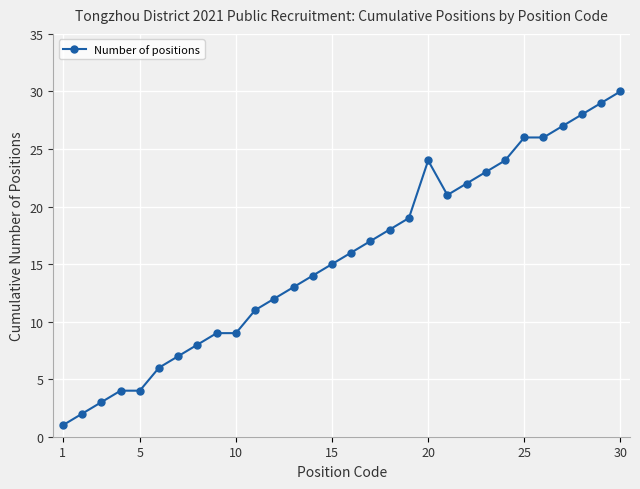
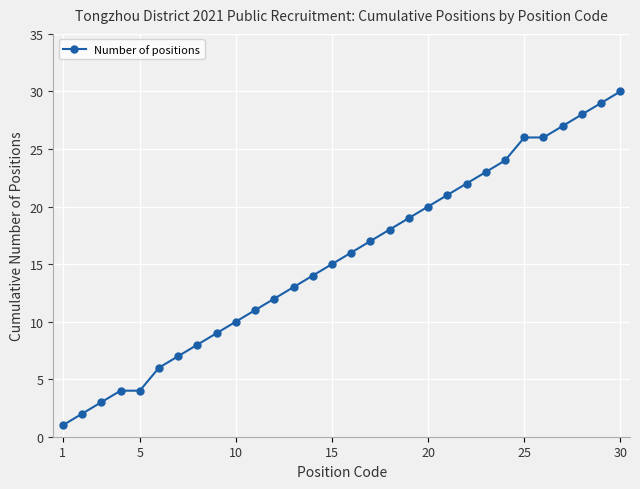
10: 9 -> 10
20: 24 -> 20
